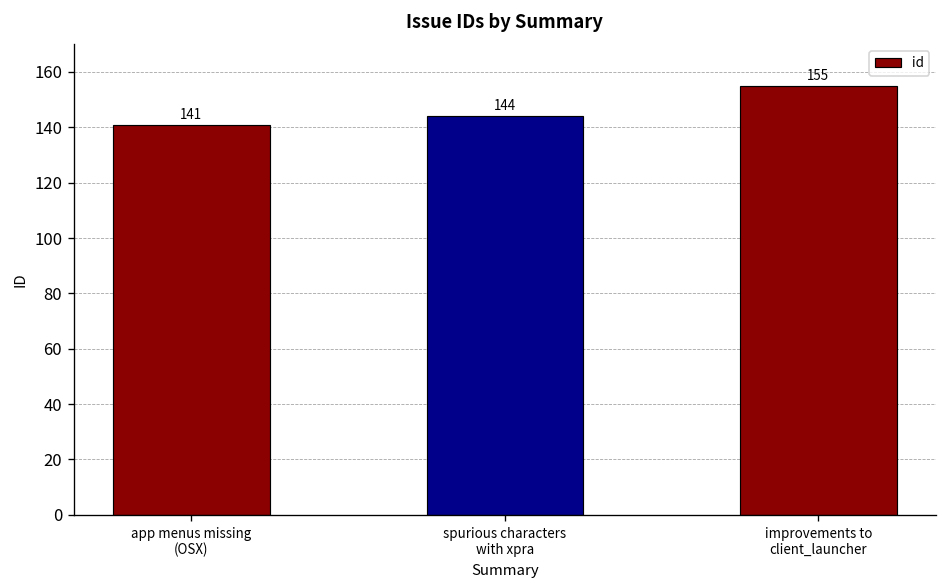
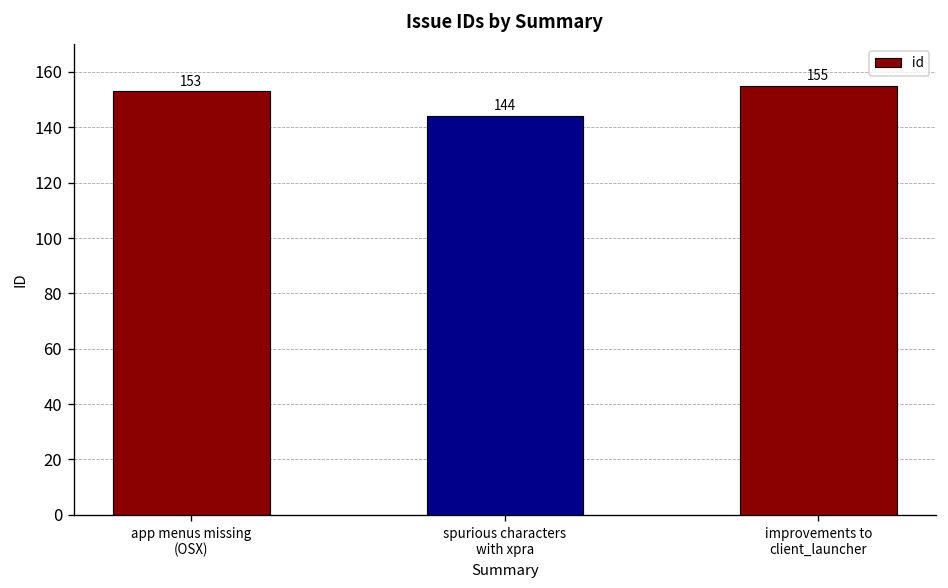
app menus missing (OSX): 141 -> 153
